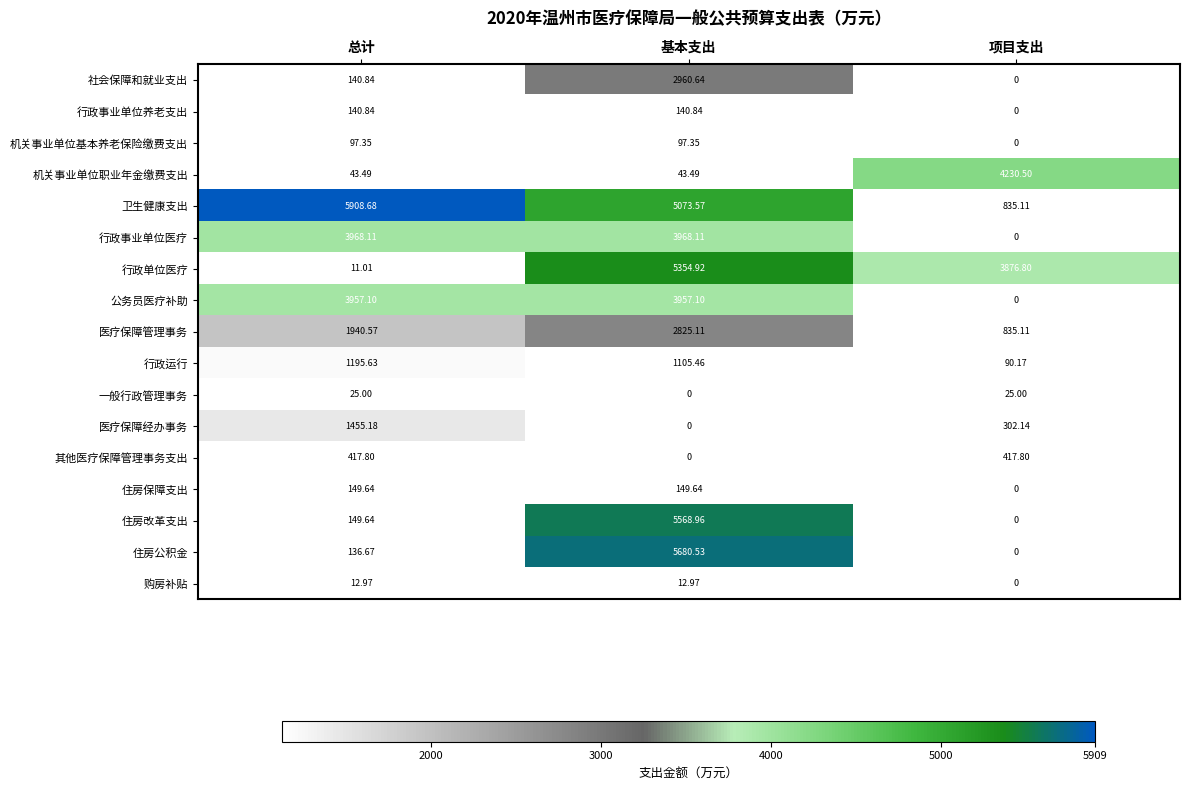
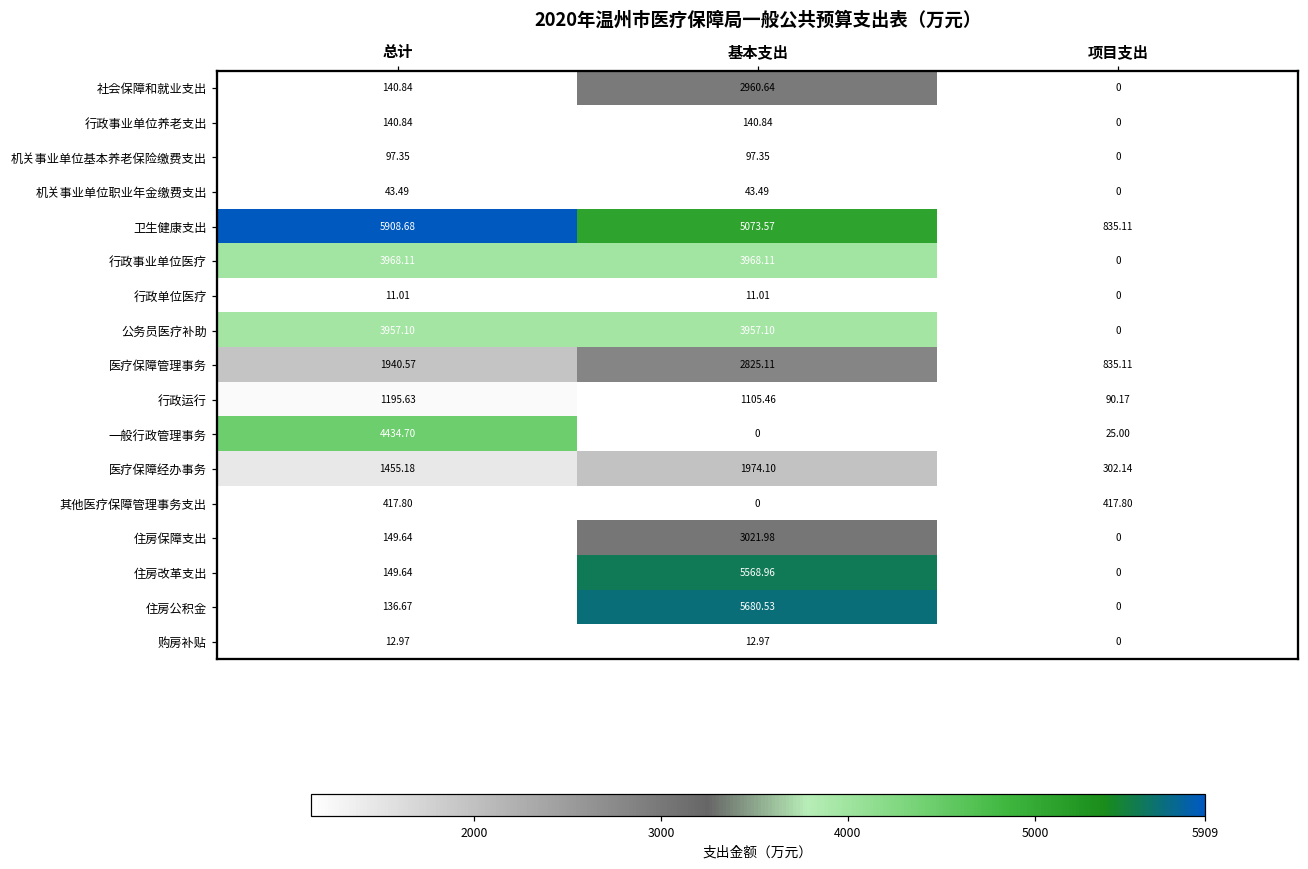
机关事业单位职业年金缴费支出, 项目支出: 4230.50 -> 0
行政单位医疗, 基本支出: 5354.92 -> 11.01
行政单位医疗, 项目支出: 3876.80 -> 0
一般行政管理事务, 总计: 25.00 -> 4434.70
医疗保障经办事务, 基本支出: 0 -> 1974.10
住房保障支出, 基本支出: 149.64 -> 3021.98
